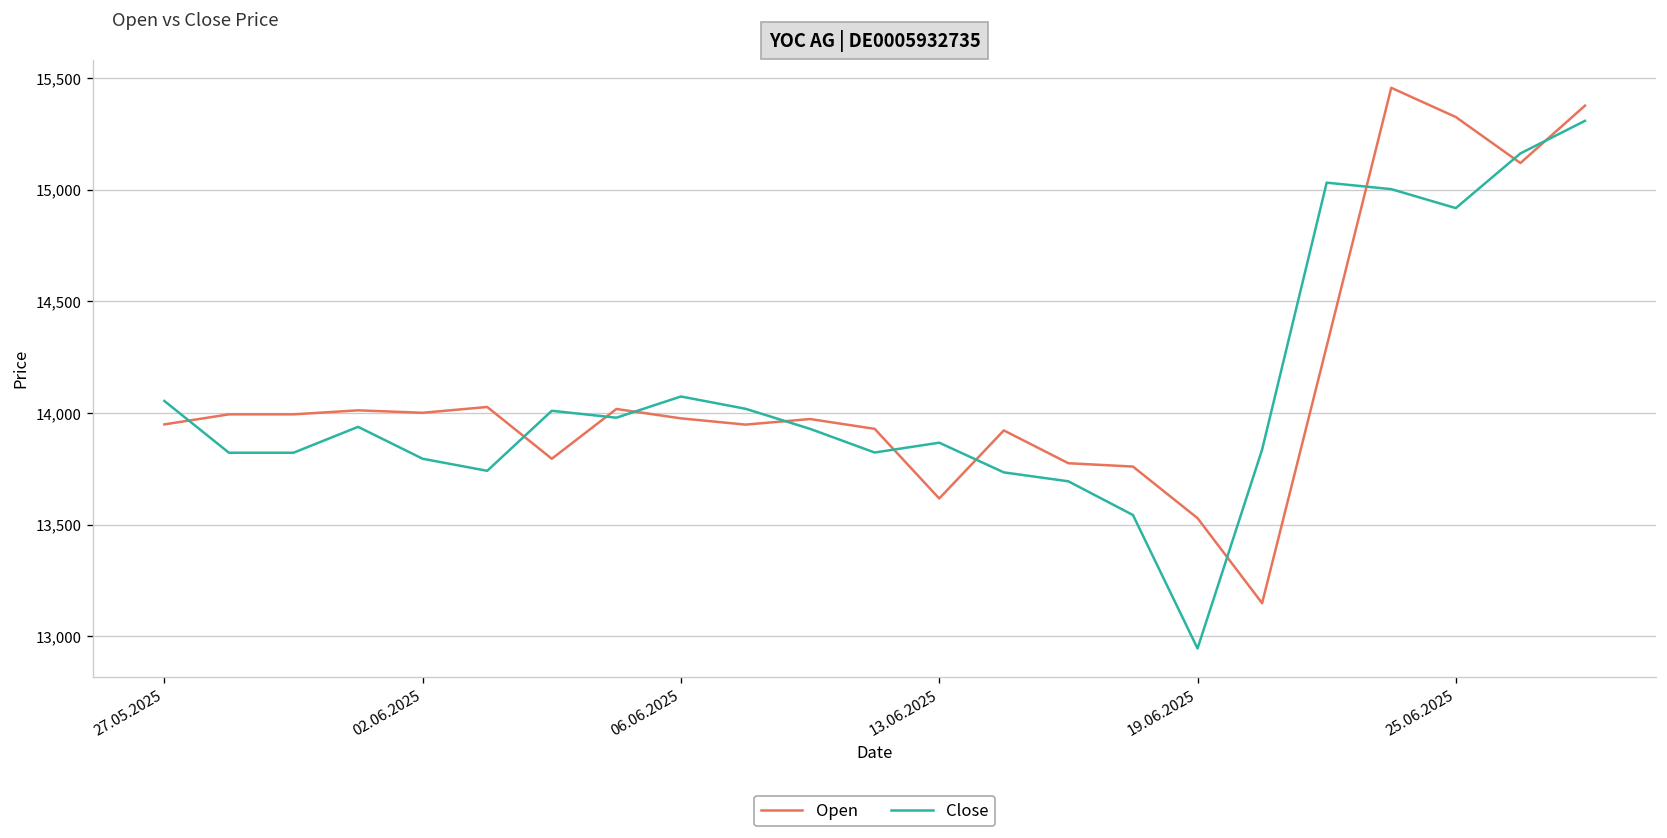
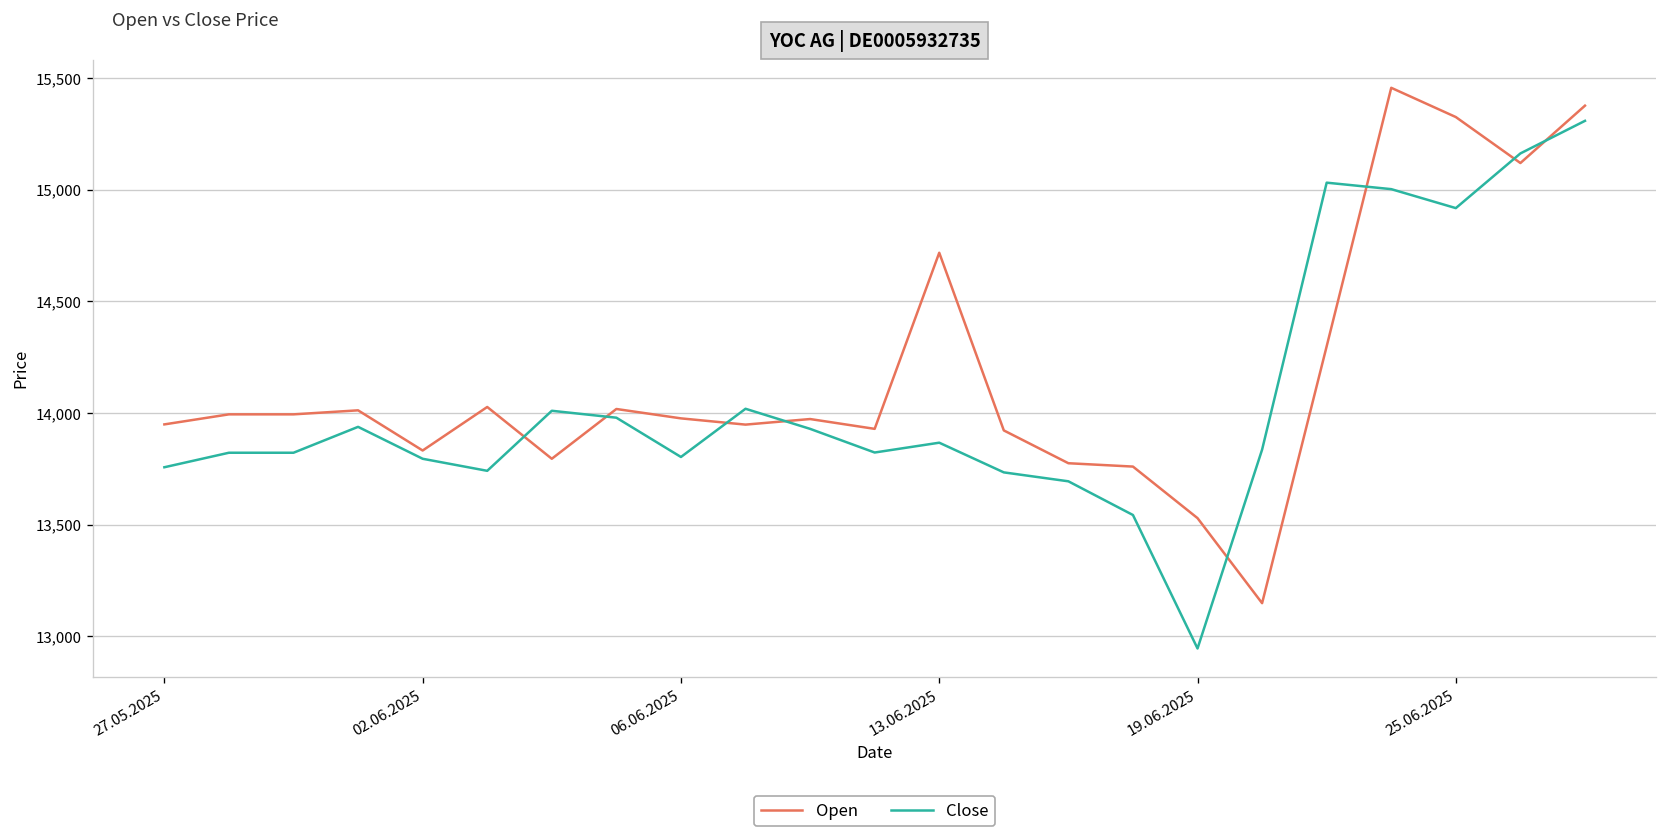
Close, 27.05.2025: 14,050 -> 13,760
Open, 02.06.2025: 14,000 -> 13,830
Close, 06.06.2025: 14,070 -> 13,800
Open, 13.06.2025: 13,620 -> 14,720
